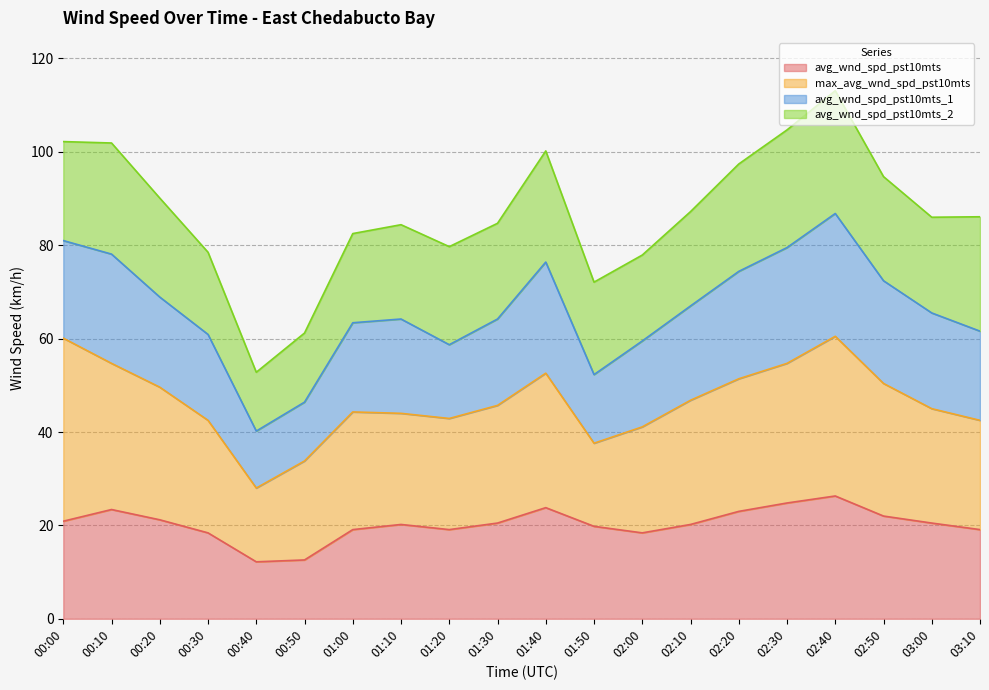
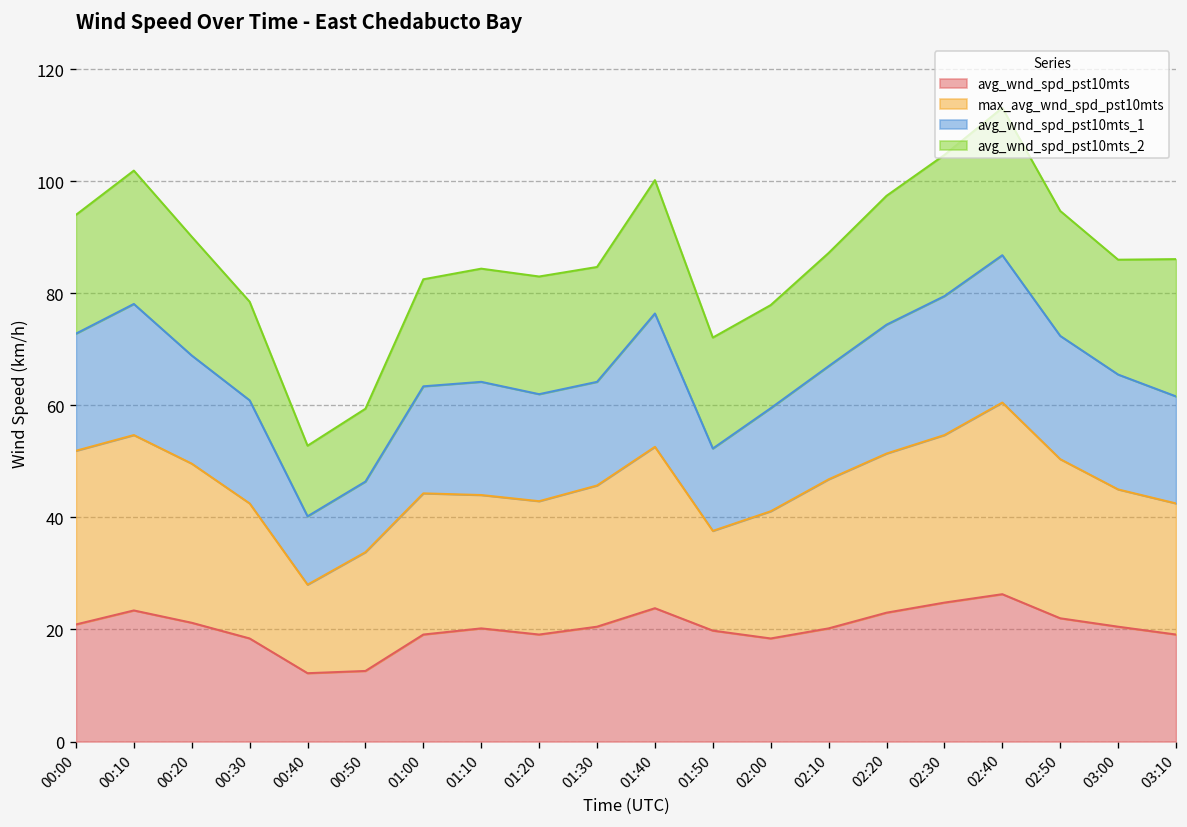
max_avg_wnd_spd_pst10mts, 00:00: 39 -> 31
avg_wnd_spd_pst10mts_2, 00:50: 15 -> 13
avg_wnd_spd_pst10mts_1, 01:20: 16 -> 19
